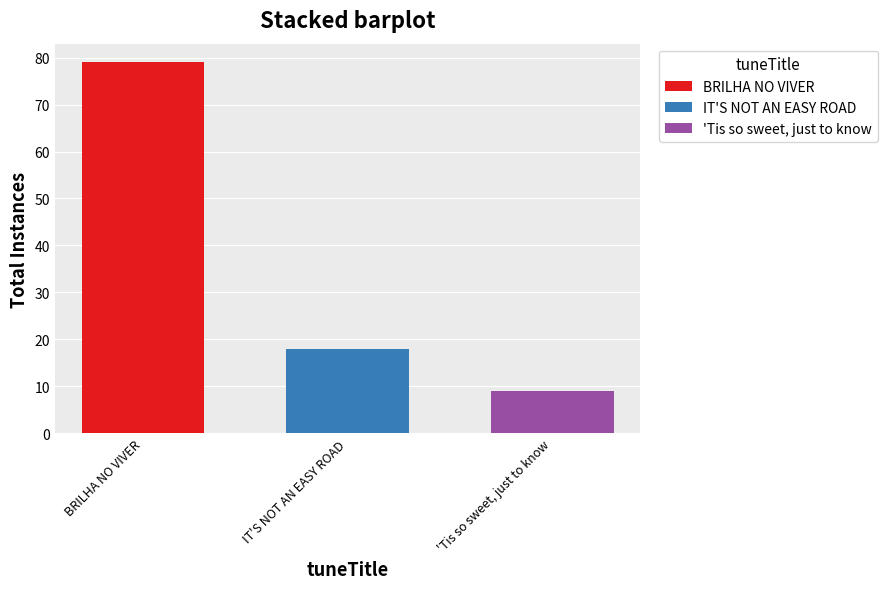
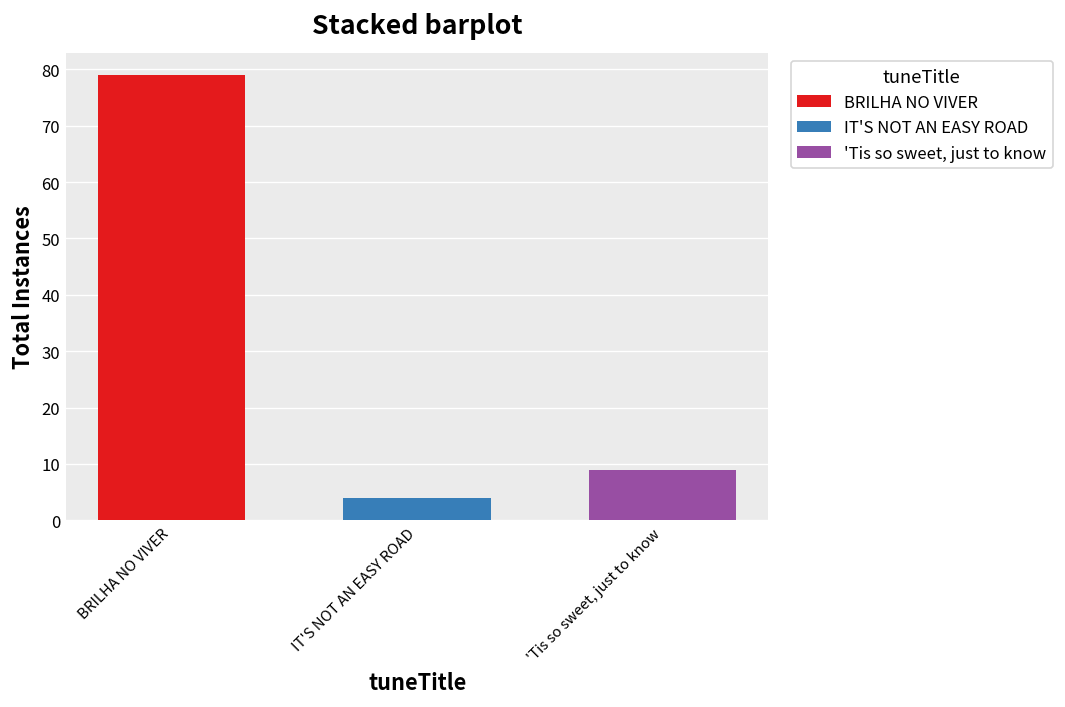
IT'S NOT AN EASY ROAD: 18 -> 4
